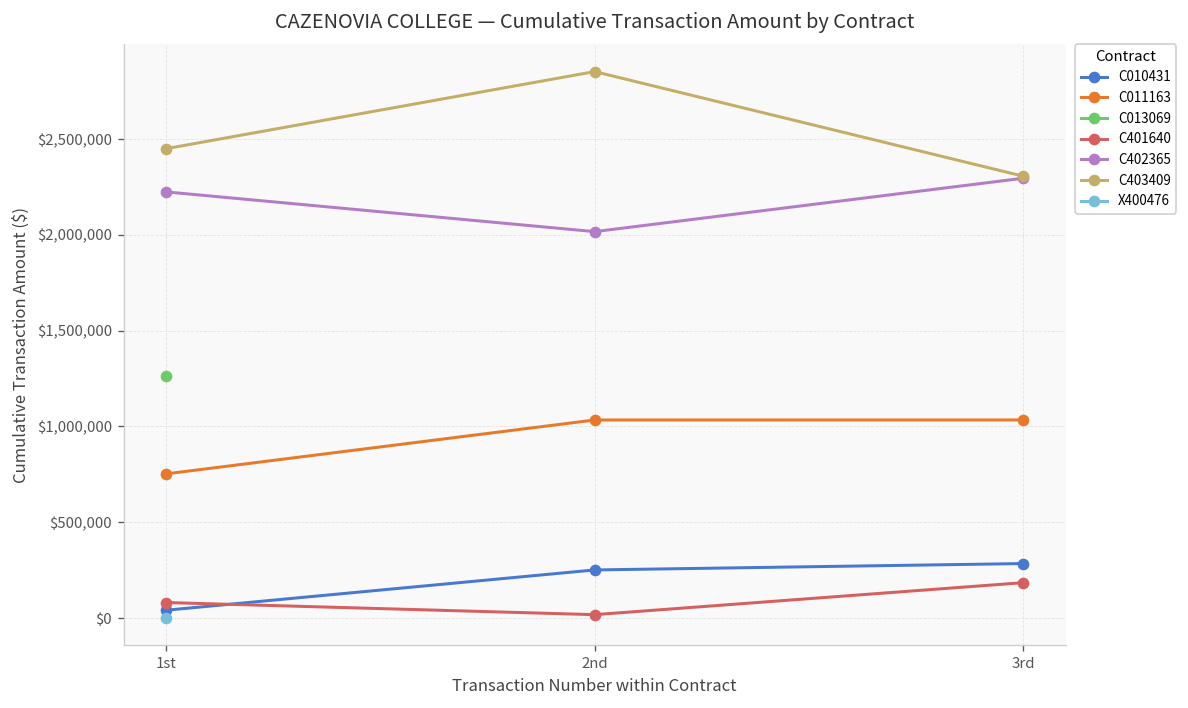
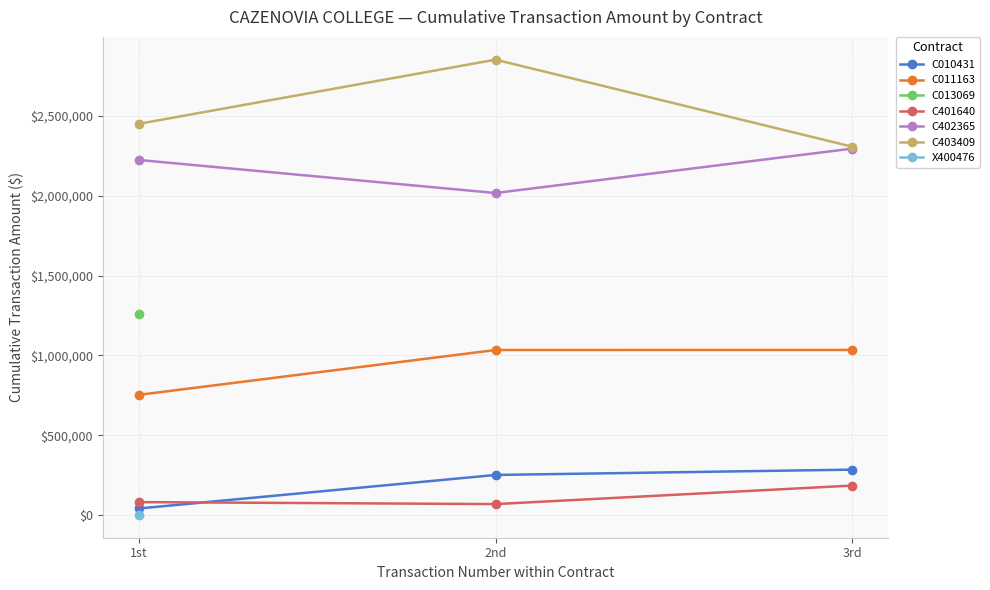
C401640, 2nd: $20,000 -> $70,000
